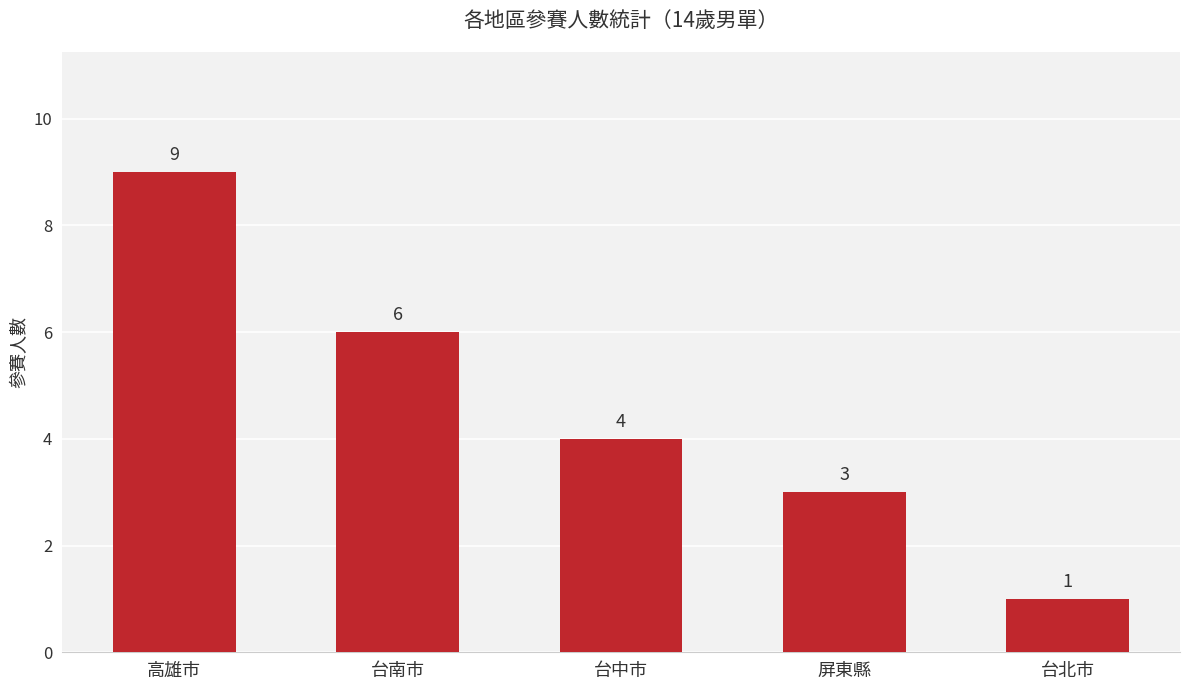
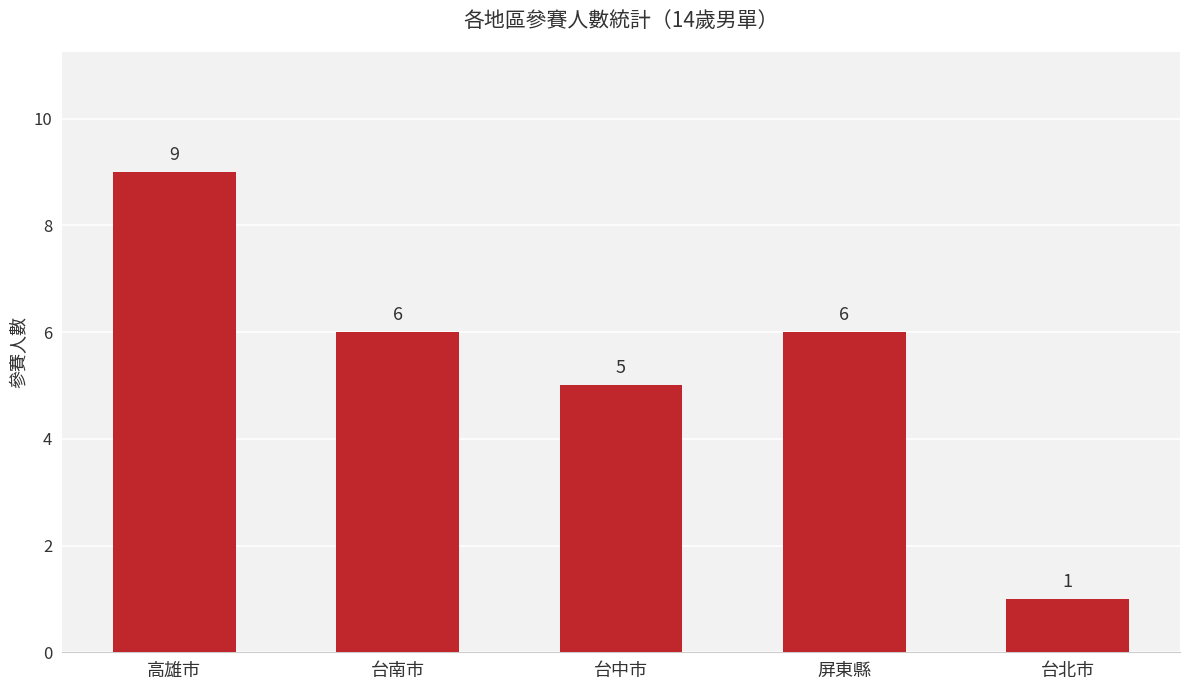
台中市: 4 -> 5
屏東縣: 3 -> 6
